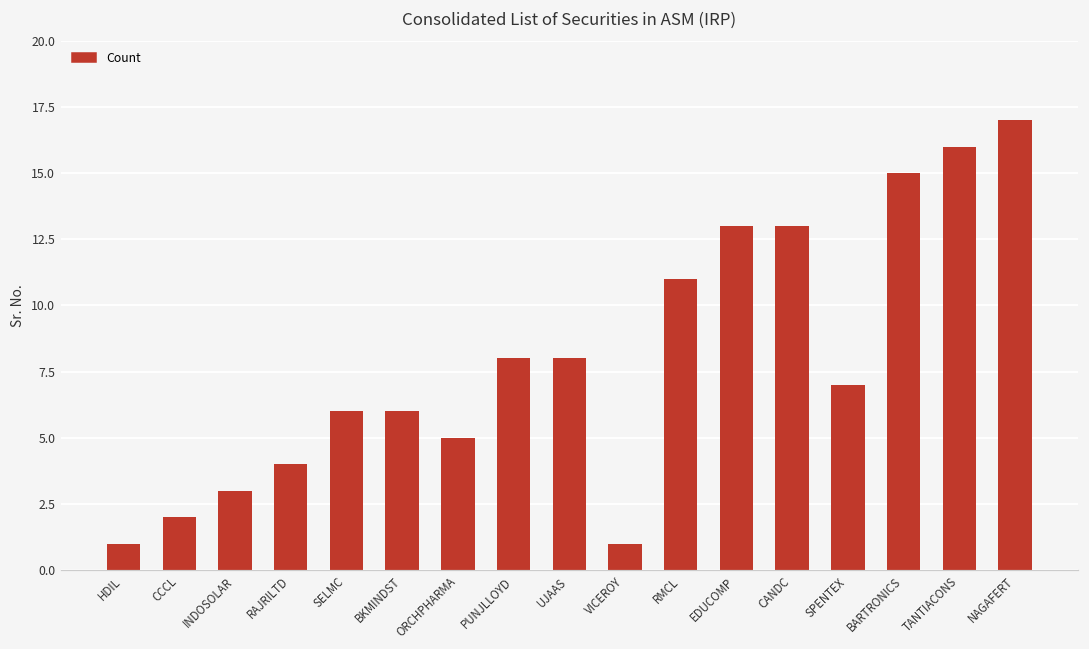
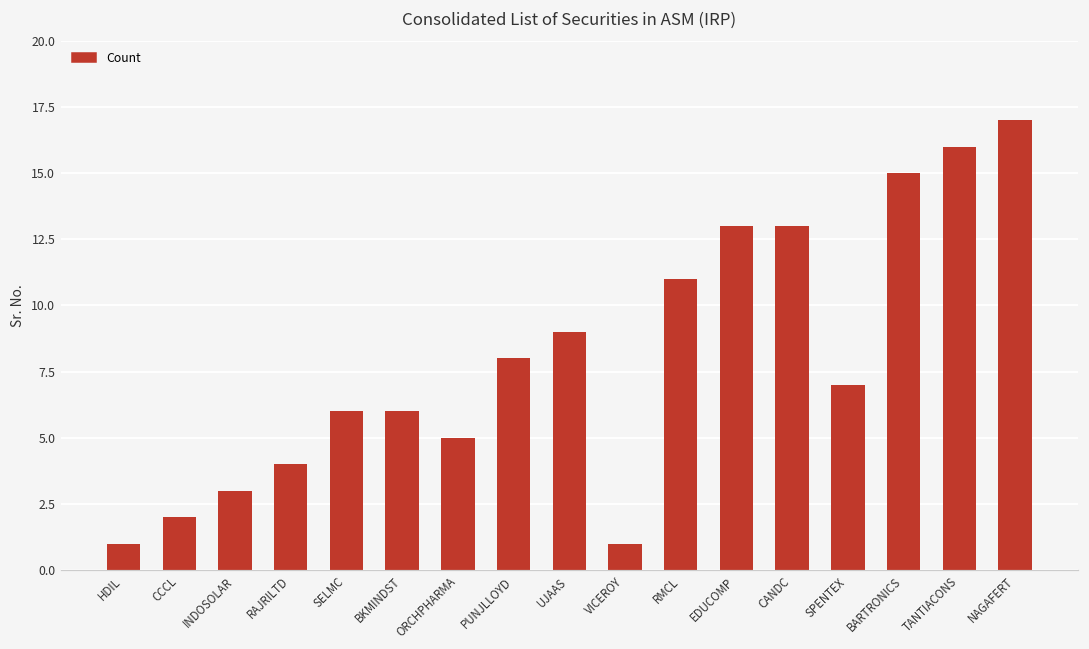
UJAAS: 8 -> 9
